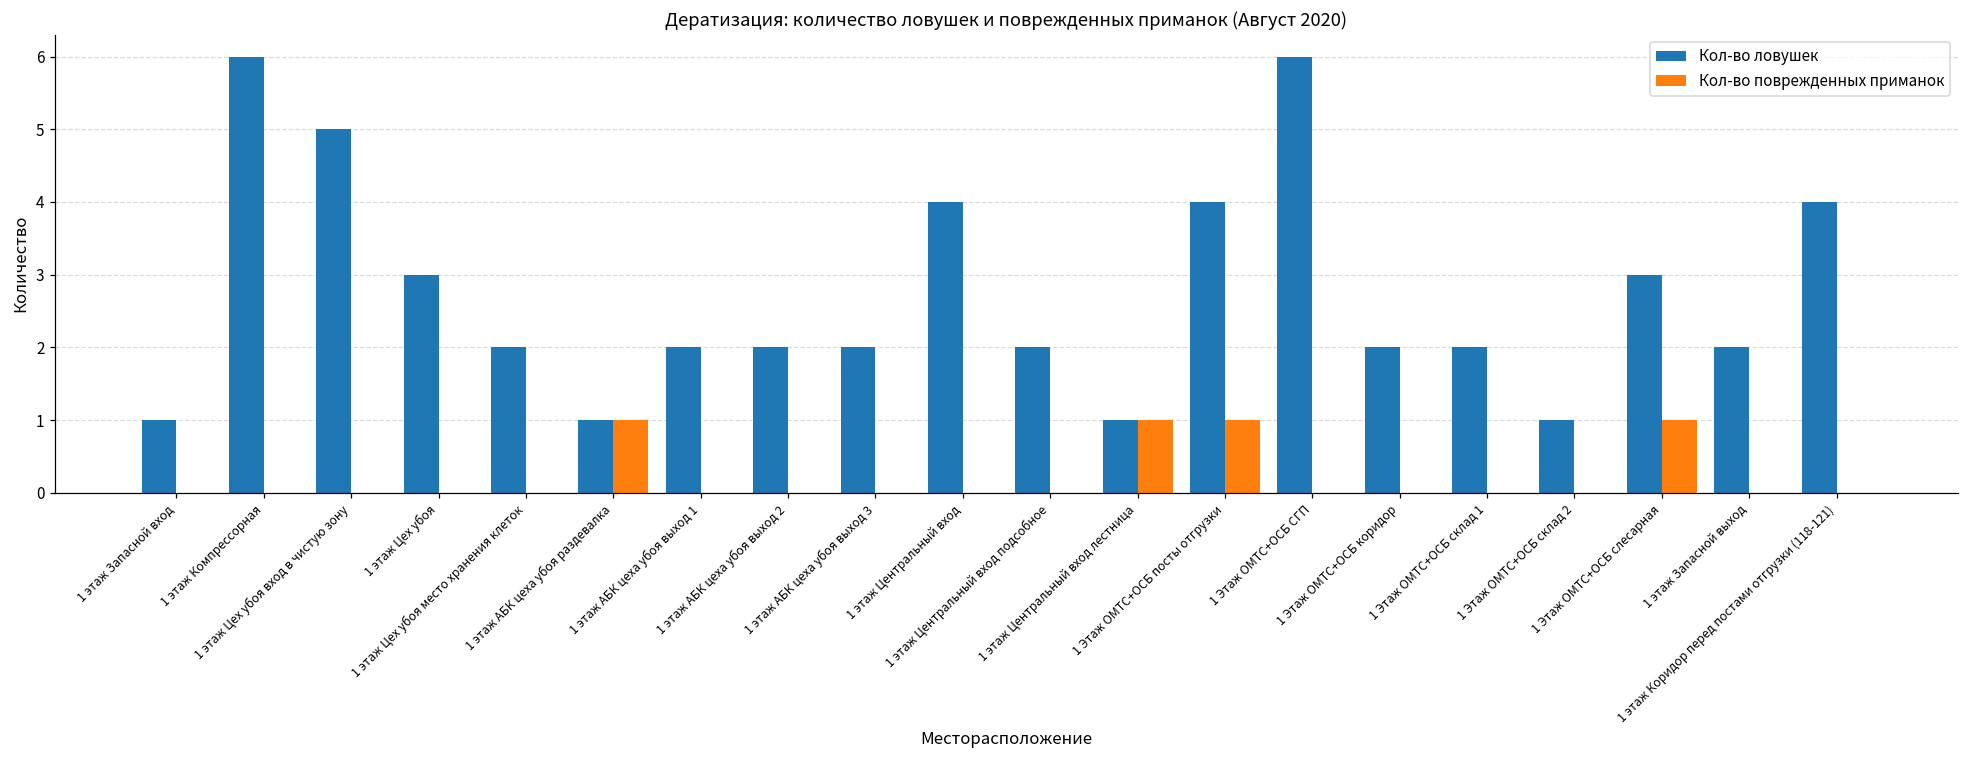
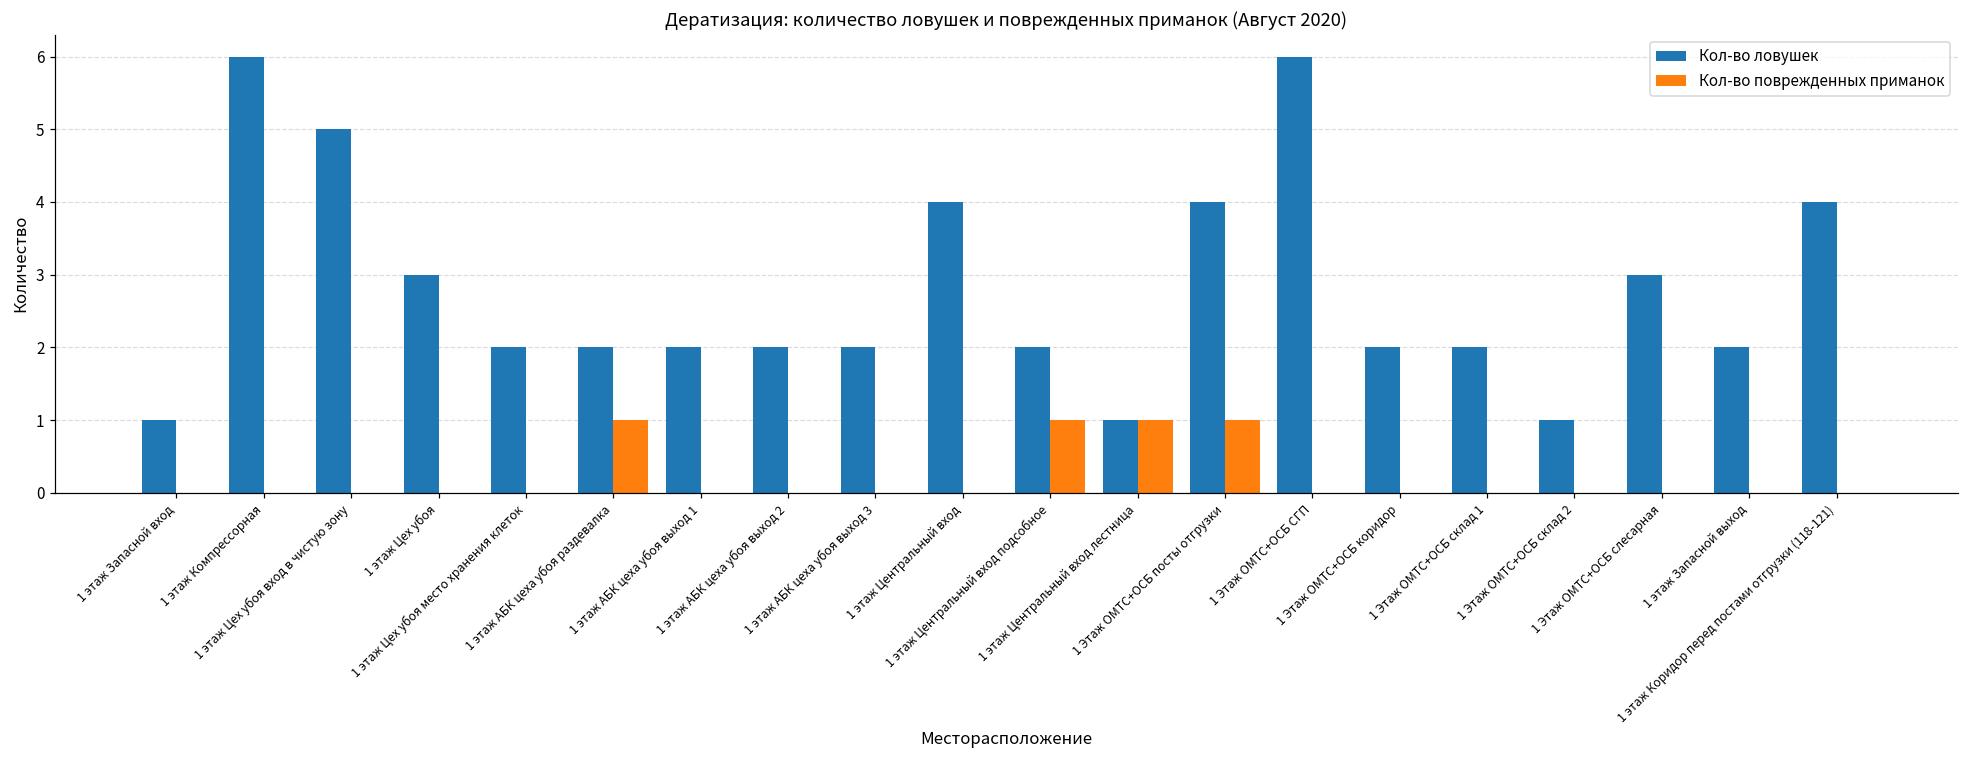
Кол-во ловушек, 1 этаж АБК цеха убоя раздевалка: 1 -> 2
Кол-во поврежденных приманок, 1 этаж Центральный вход подсобное: 0 -> 1
Кол-во поврежденных приманок, 1 Этаж ОМТС+ОСБ слесарная: 1 -> 0
